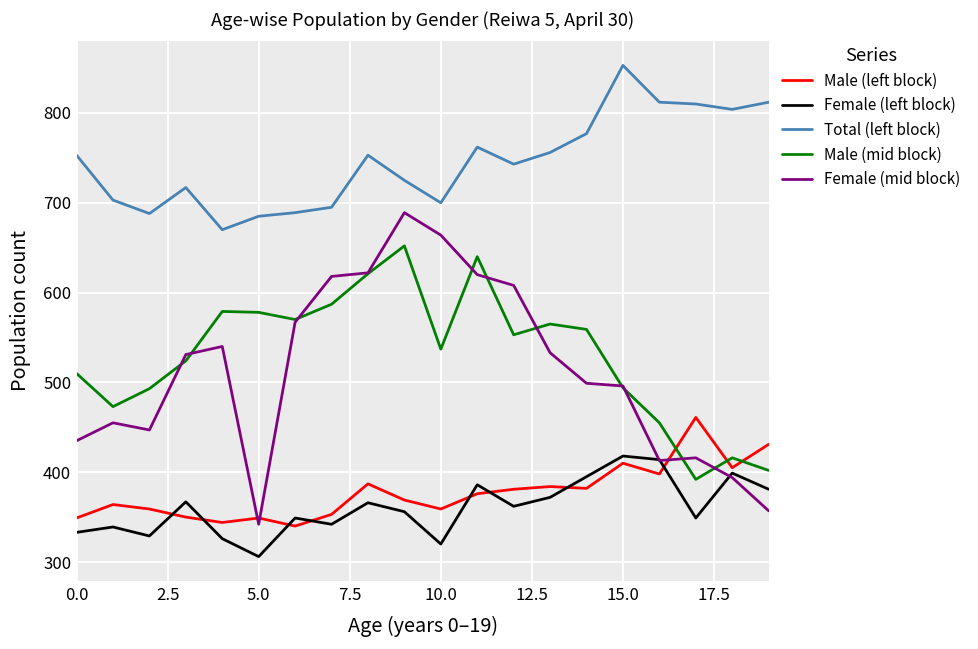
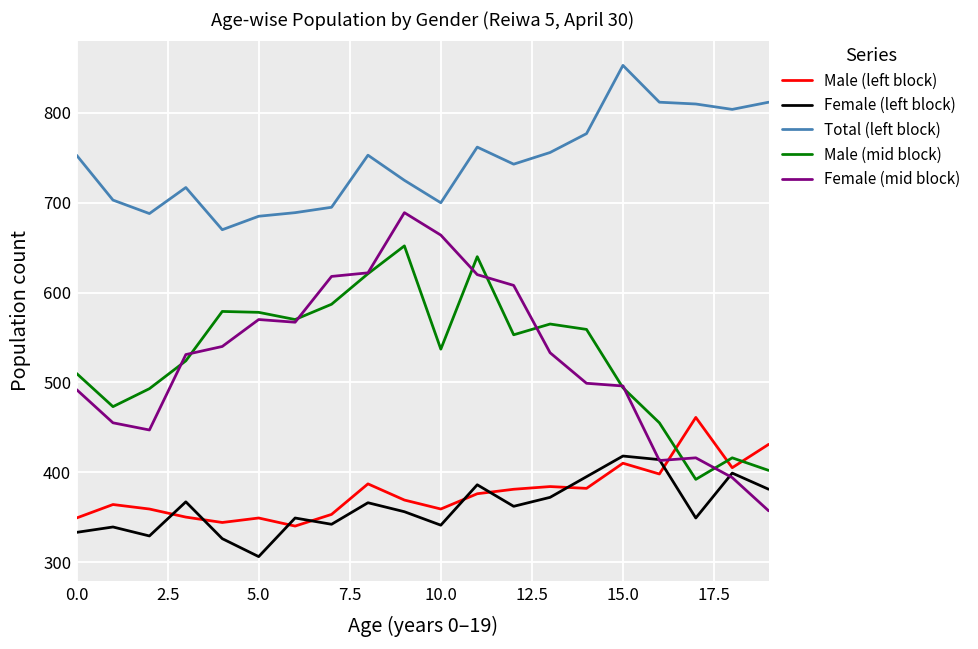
Female (mid block), 0.0: 440 -> 490
Female (mid block), 5.0: 340 -> 570
Female (left block), 10.0: 320 -> 340
